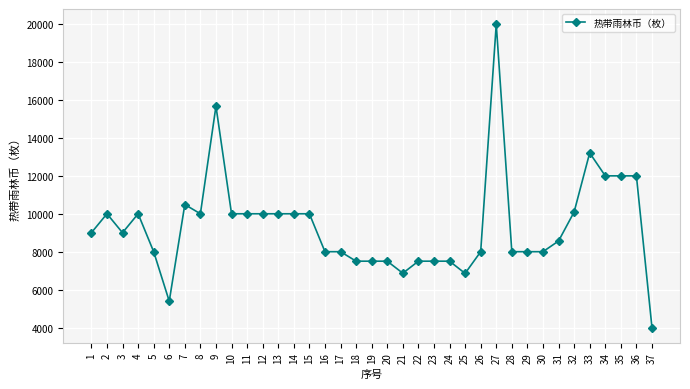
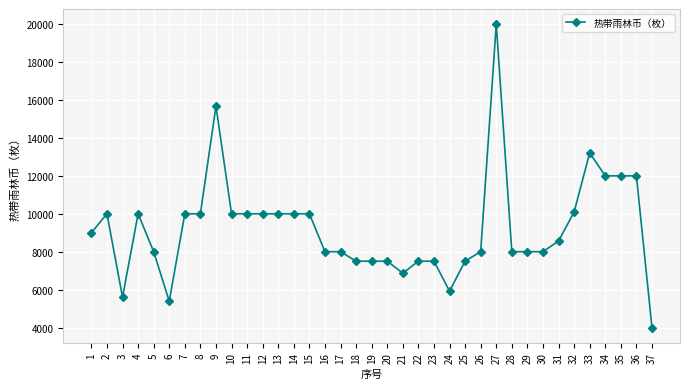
3: 9000 -> 5600
7: 10500 -> 10000
24: 7500 -> 5900
25: 6900 -> 7500
